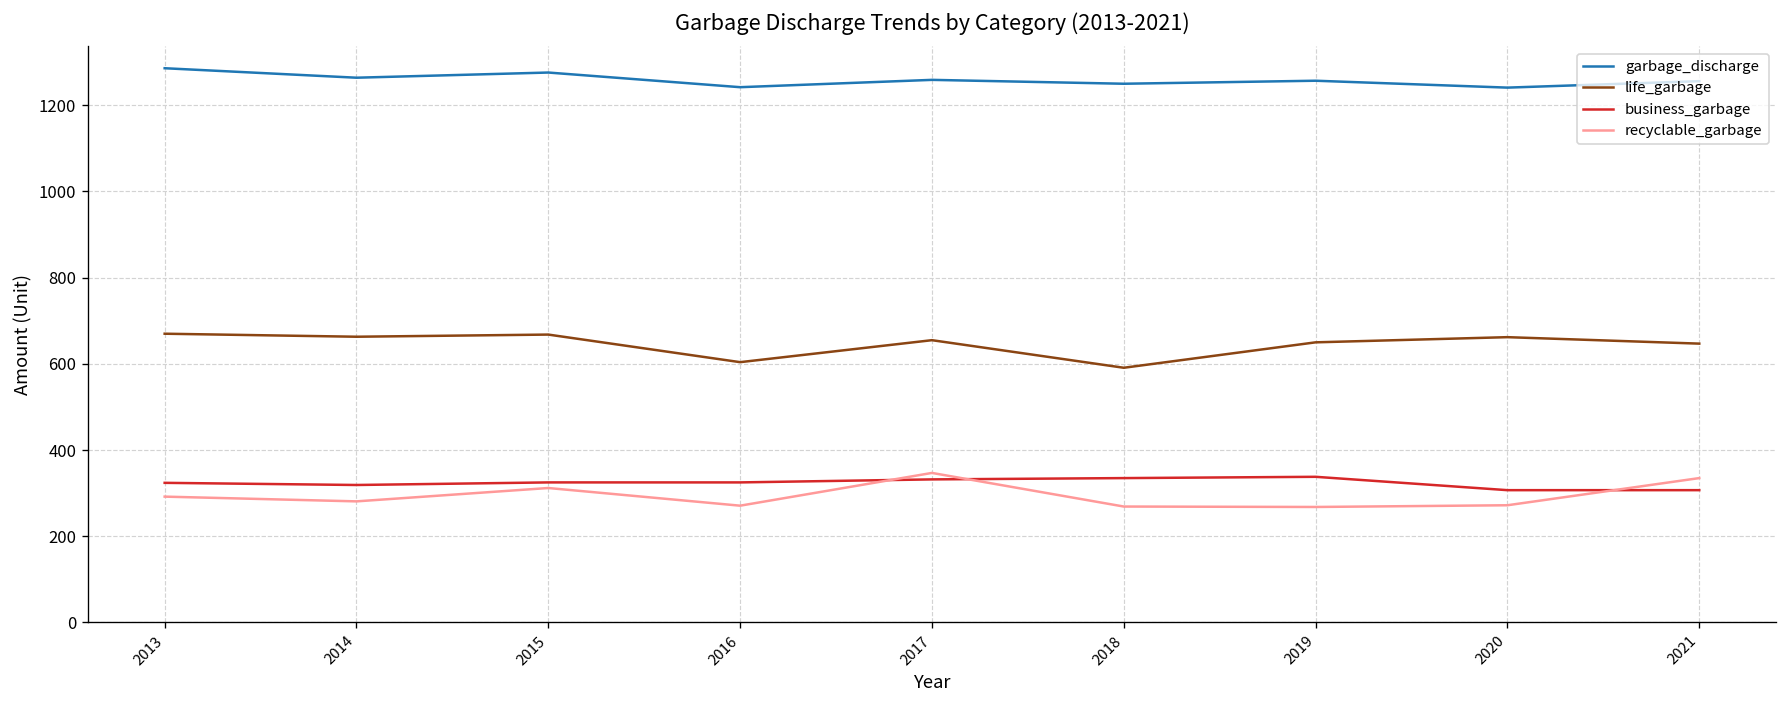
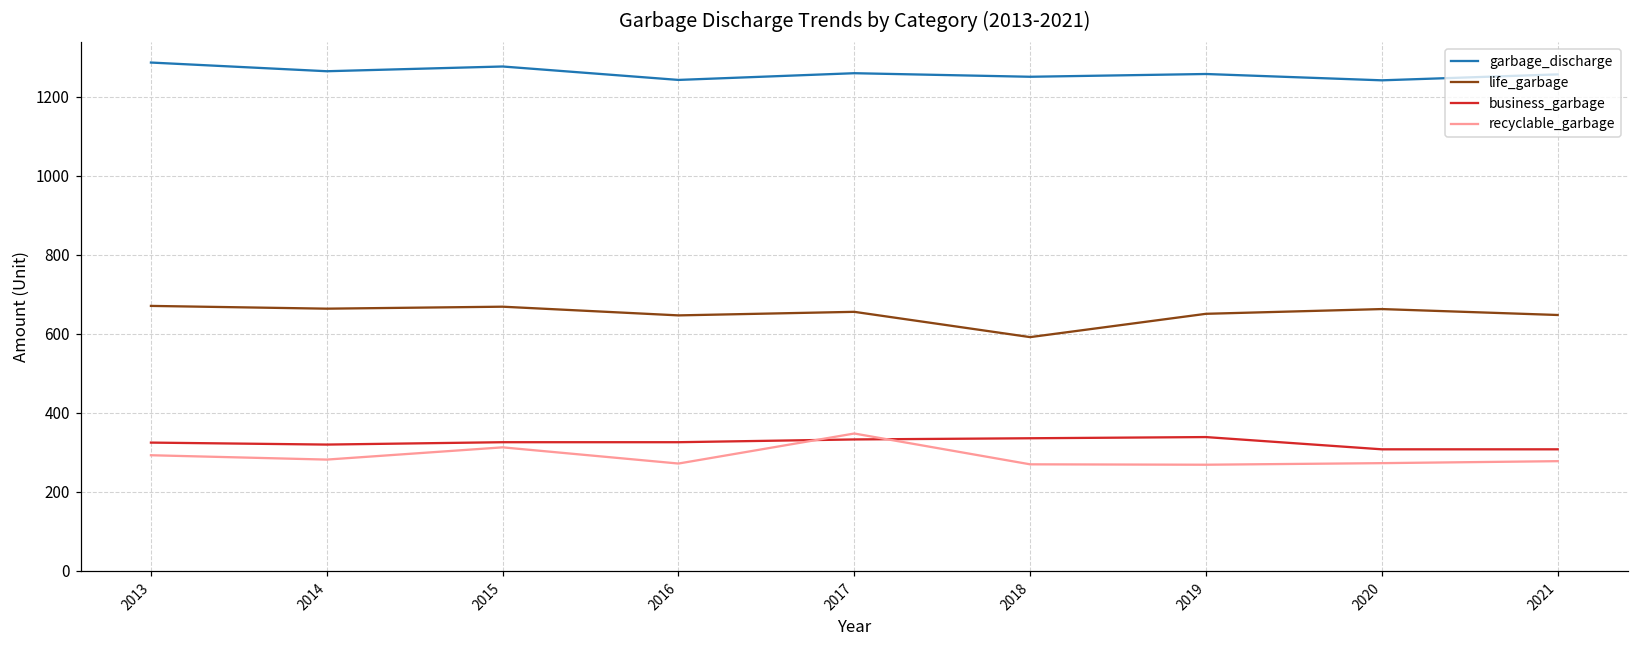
life_garbage, 2016: 600 -> 650
recyclable_garbage, 2021: 340 -> 280
